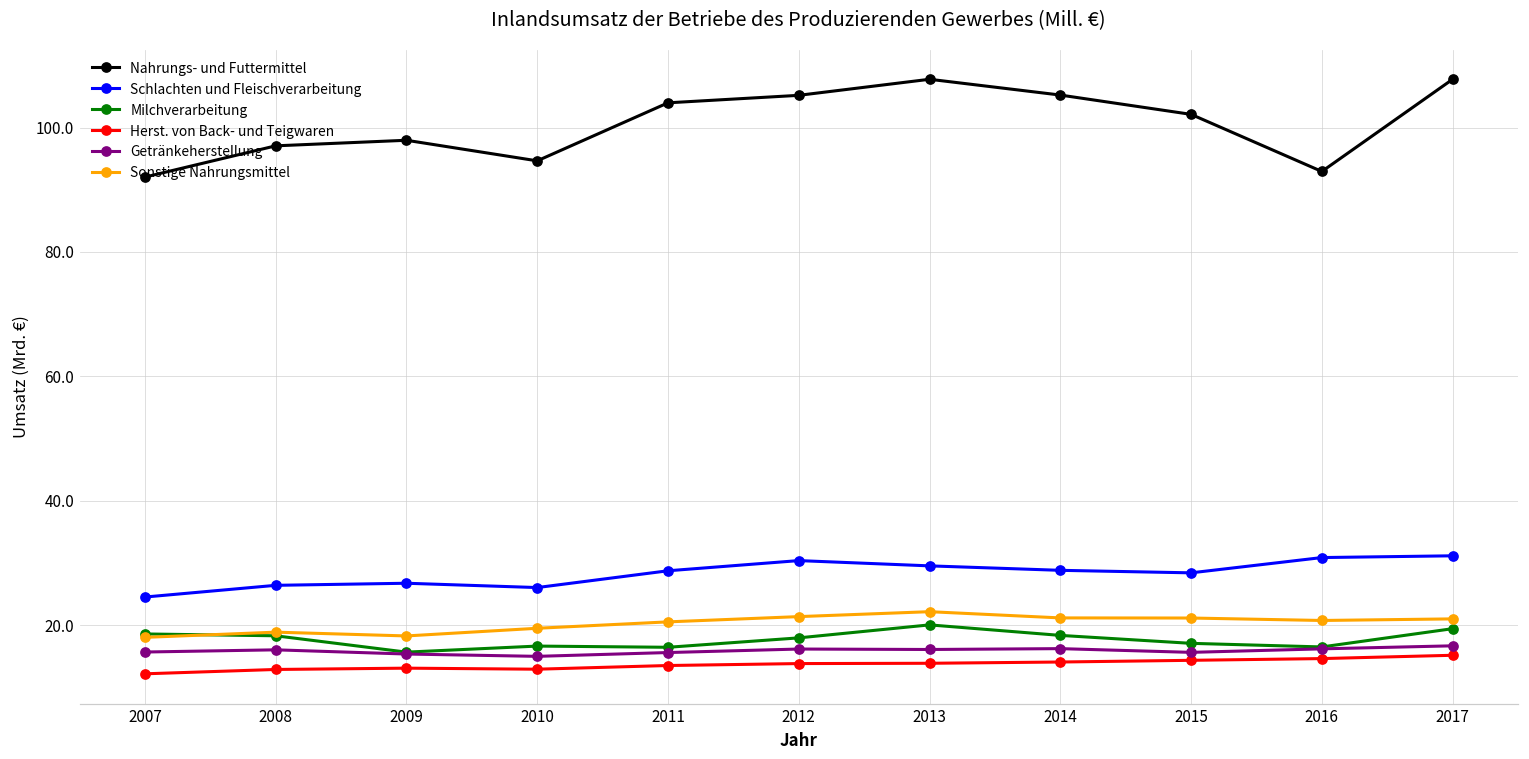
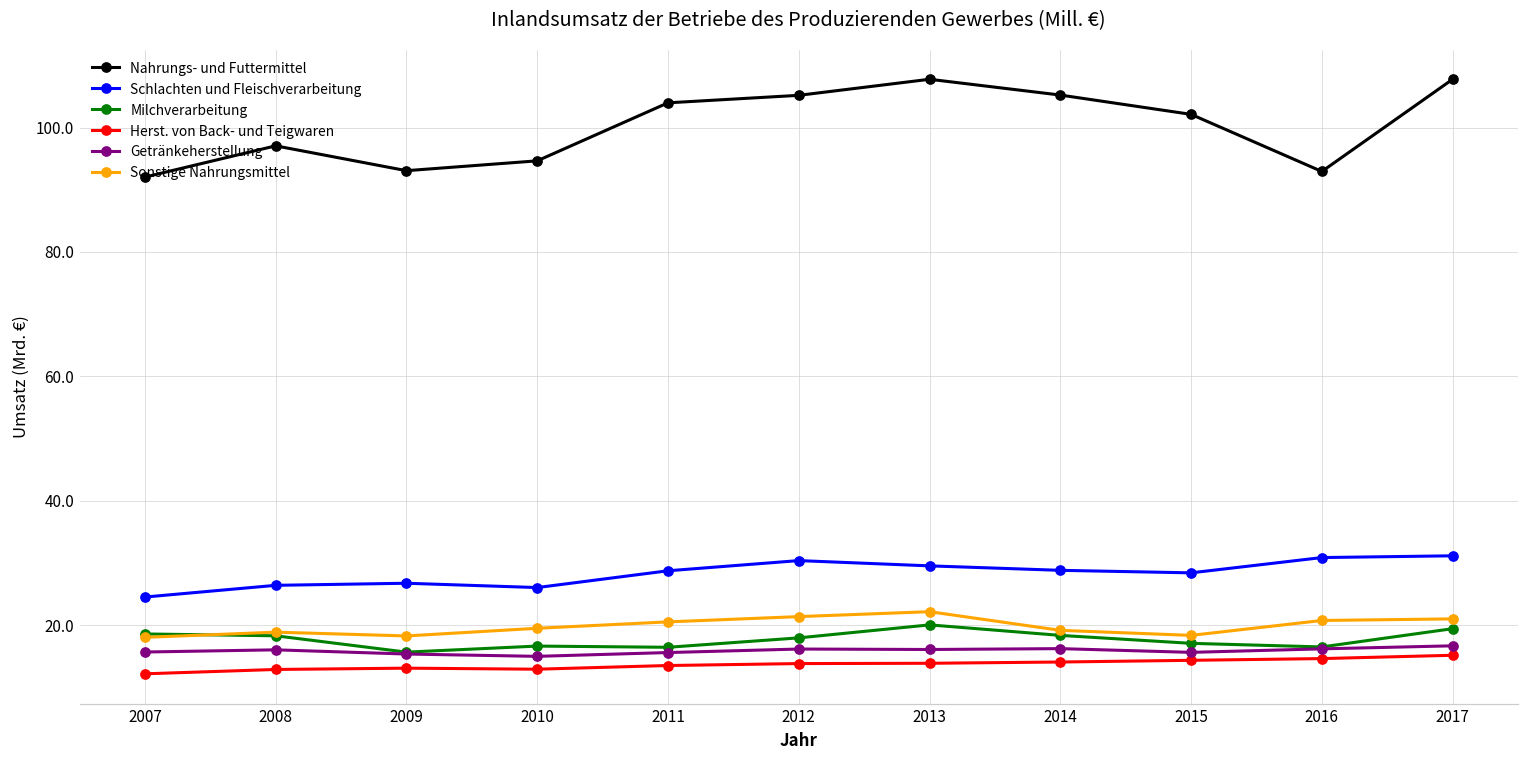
Nahrungs- und Futtermittel, 2009: 98 -> 93
Sonstige Nahrungsmittel, 2014: 21 -> 19
Sonstige Nahrungsmittel, 2015: 21 -> 18
